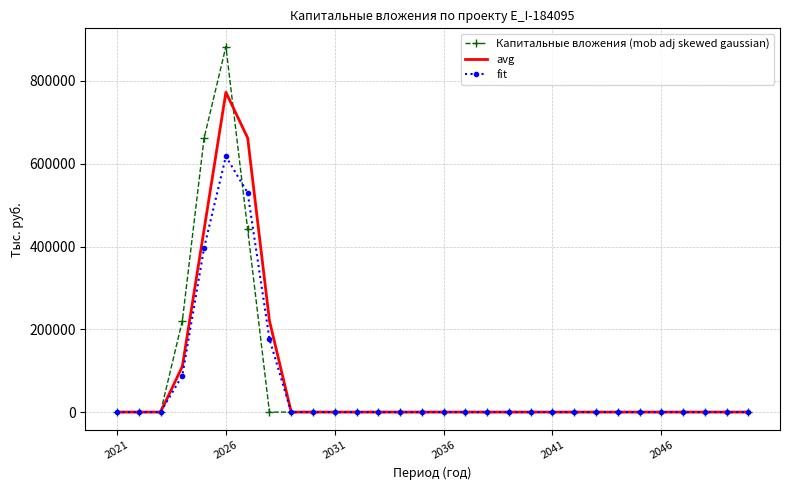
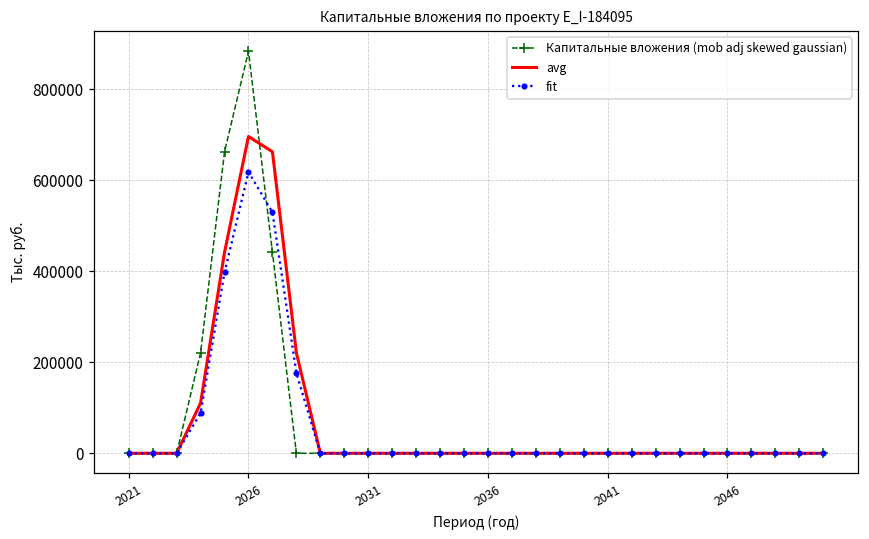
avg, 2026: 770000 -> 700000
